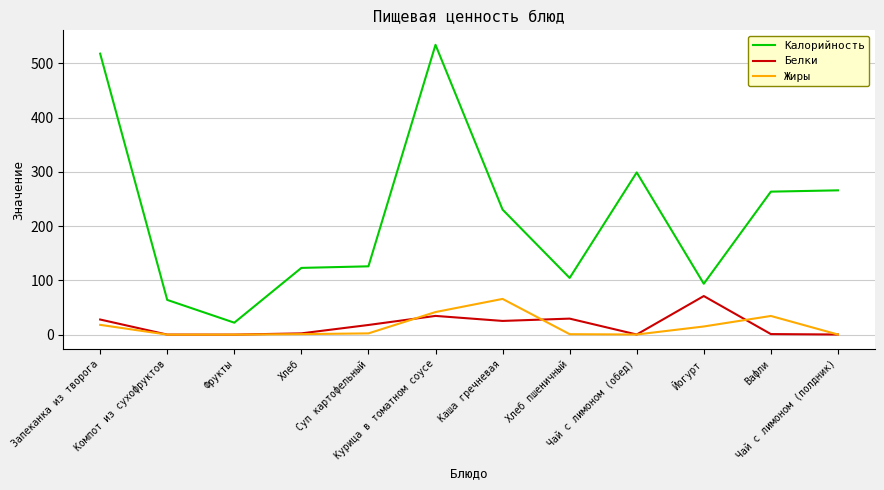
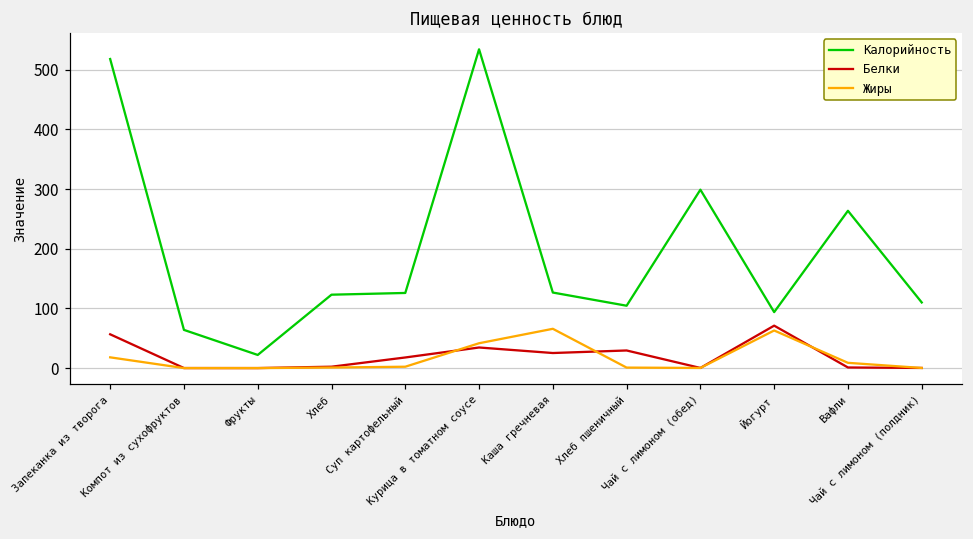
Белки, Запеканка из творога: 30 -> 60
Калорийность, Каша гречневая: 230 -> 130
Жиры, Йогурт: 20 -> 60
Жиры, Вафли: 30 -> 10
Калорийность, Чай с лимоном (полдник): 270 -> 110
